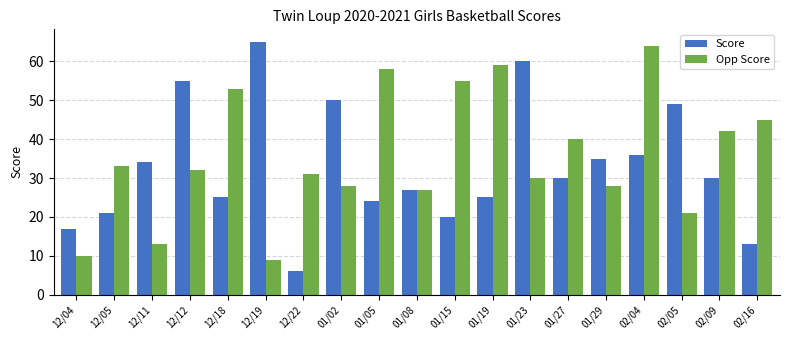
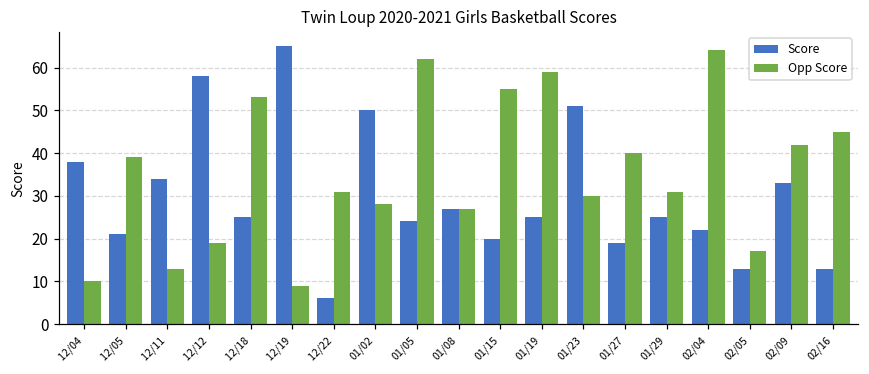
Score, 12/04: 17 -> 38
Opp Score, 12/05: 33 -> 39
Score, 12/12: 55 -> 58
Opp Score, 12/12: 32 -> 19
Opp Score, 01/05: 58 -> 62
Score, 01/23: 60 -> 51
Score, 01/27: 30 -> 19
Score, 01/29: 35 -> 25
Opp Score, 01/29: 28 -> 31
Score, 02/04: 36 -> 22
Score, 02/05: 49 -> 13
Opp Score, 02/05: 21 -> 17
Score, 02/09: 30 -> 33
